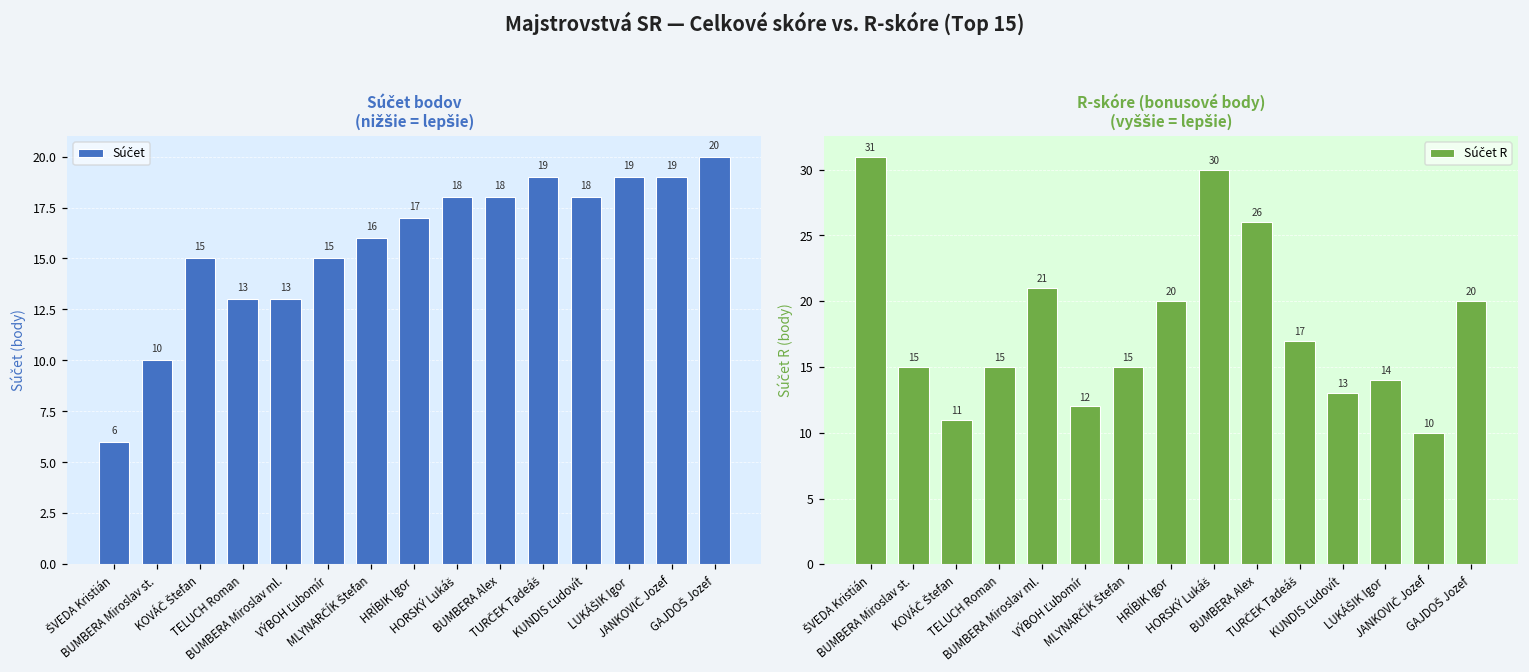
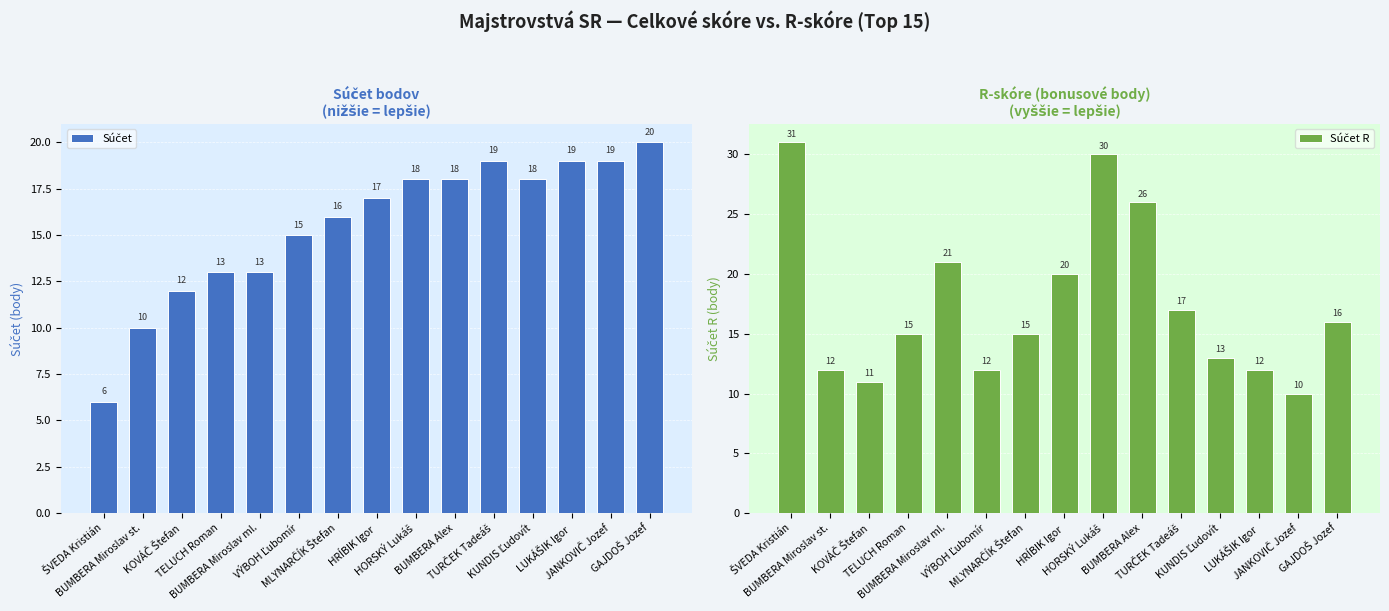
Súčet bodov (nižšie = lepšie), KOVÁČ Štefan: 15 -> 12
R-skóre (bonusové body) (vyššie = lepšie), BUMBERA Miroslav st.: 15 -> 12
R-skóre (bonusové body) (vyššie = lepšie), LUKÁŠIK Igor: 14 -> 12
R-skóre (bonusové body) (vyššie = lepšie), GAJDOŠ Jozef: 20 -> 16
